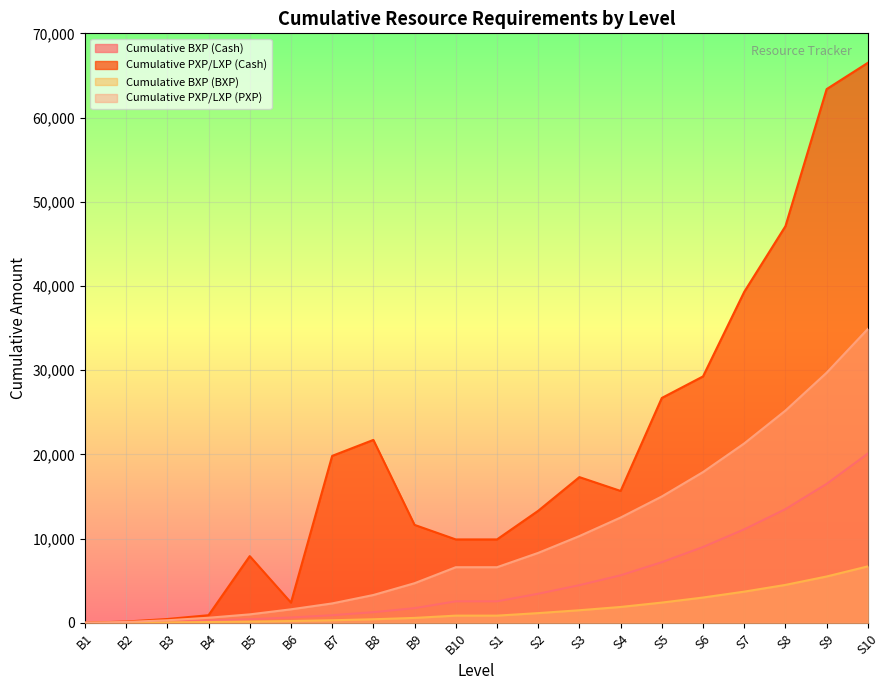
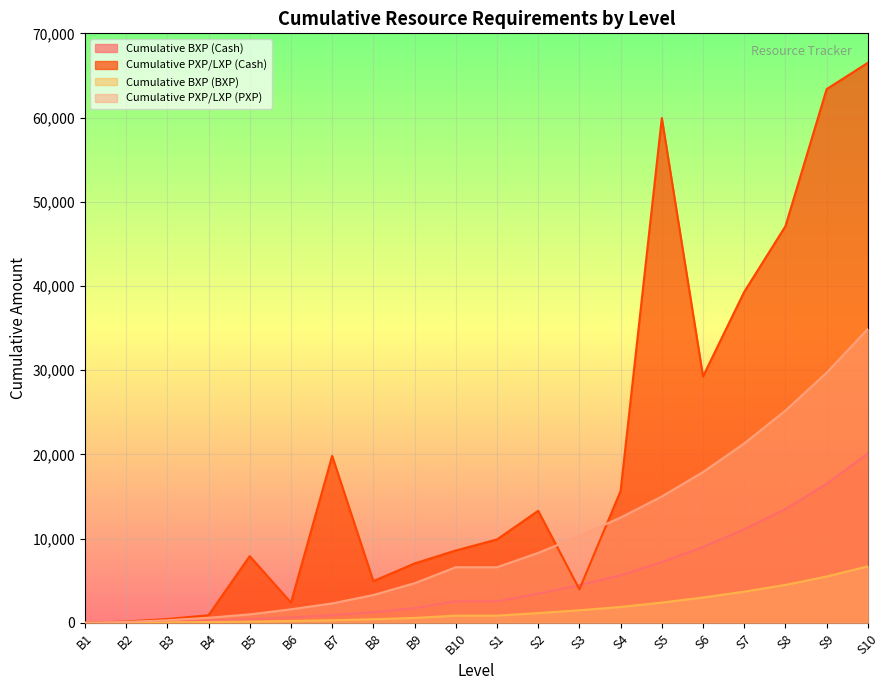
Cumulative PXP/LXP (Cash), B8: 22,000 -> 5,000
Cumulative PXP/LXP (Cash), B9: 12,000 -> 7,000
Cumulative PXP/LXP (Cash), B10: 10,000 -> 9,000
Cumulative PXP/LXP (Cash), S3: 17,000 -> 4,000
Cumulative PXP/LXP (Cash), S5: 27,000 -> 60,000
